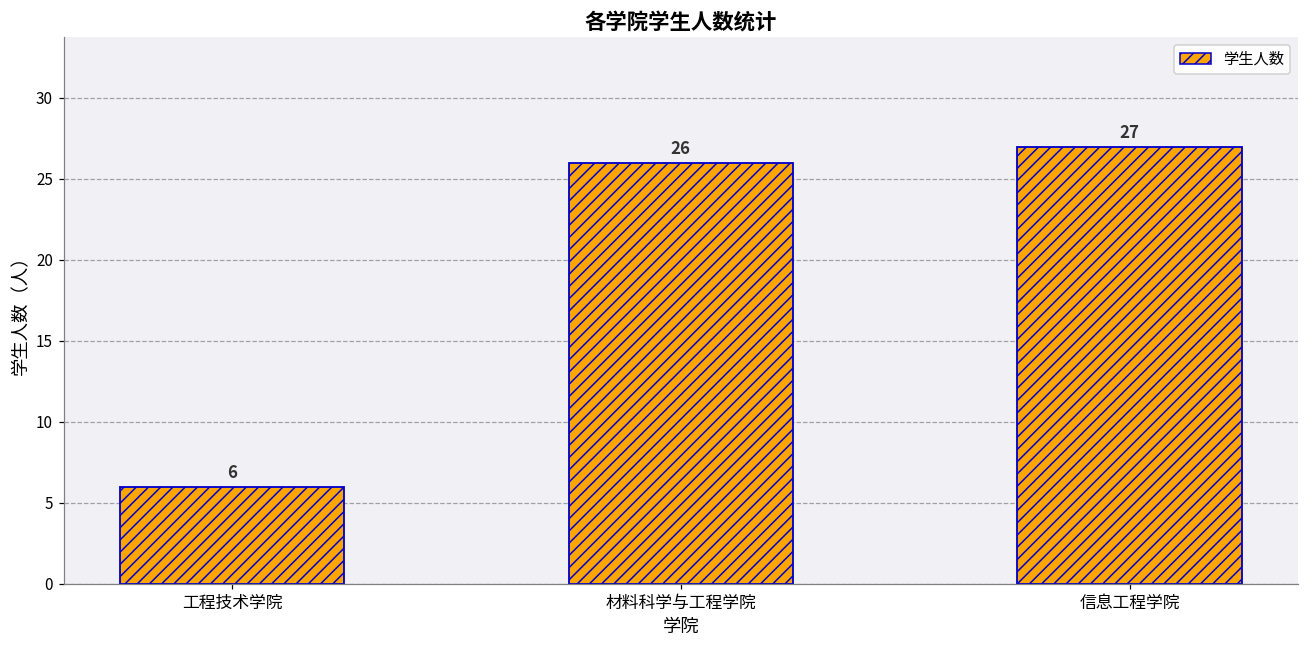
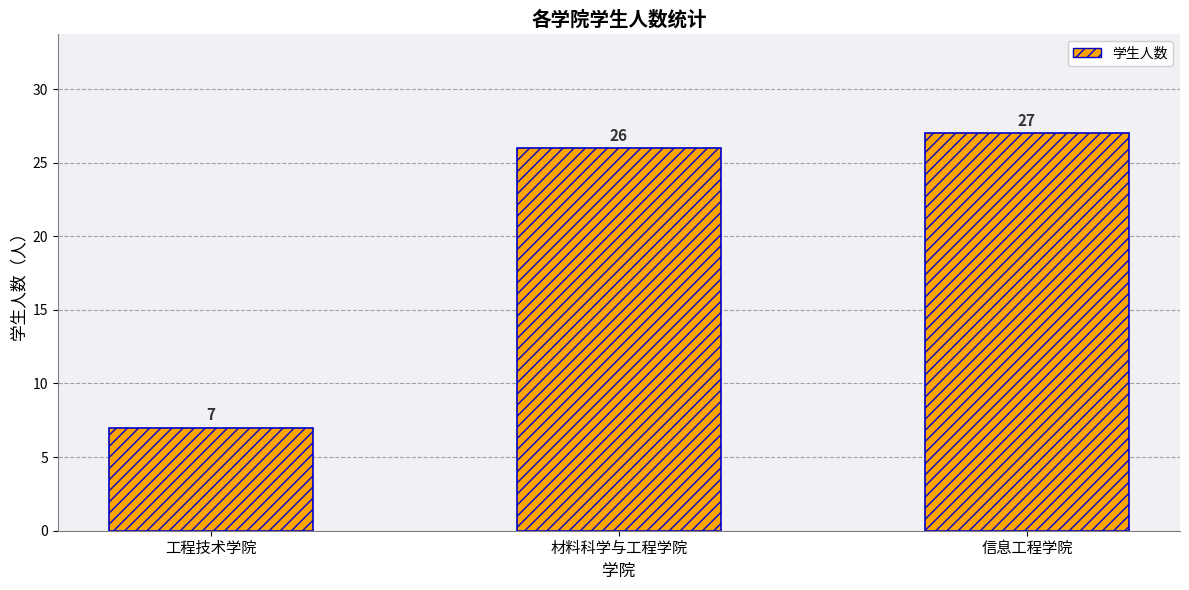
工程技术学院: 6 -> 7
